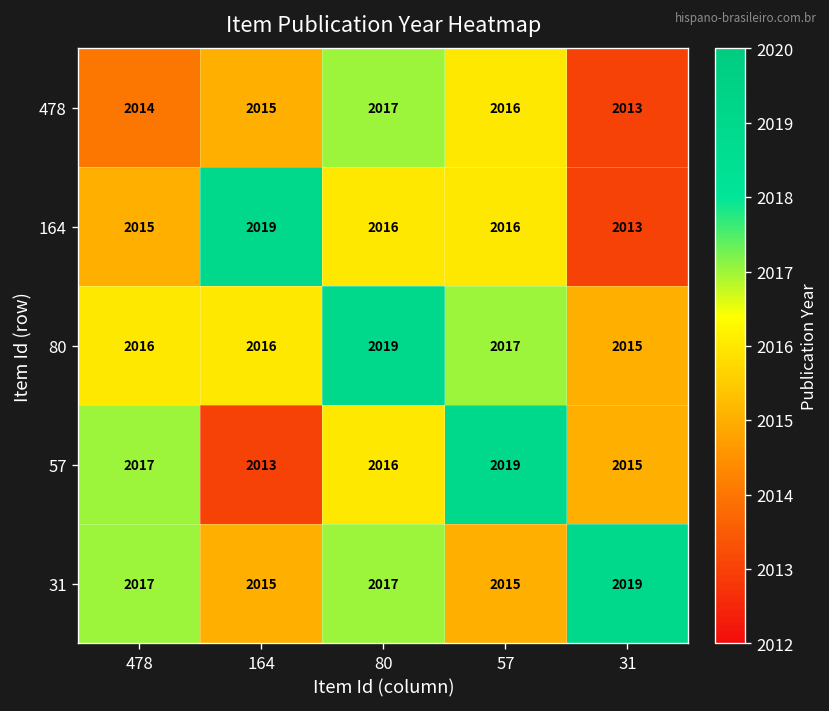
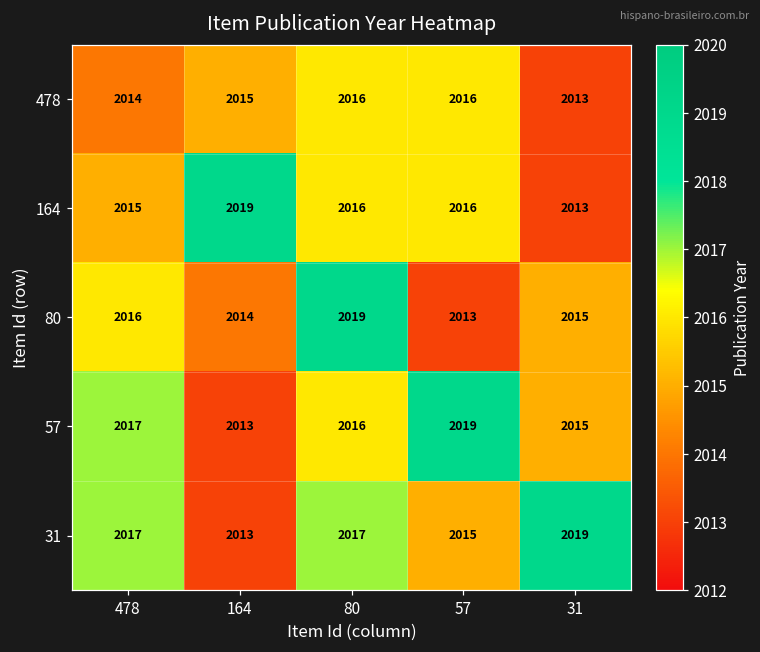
478, 80: 2017 -> 2016
80, 164: 2016 -> 2014
80, 57: 2017 -> 2013
31, 164: 2015 -> 2013
